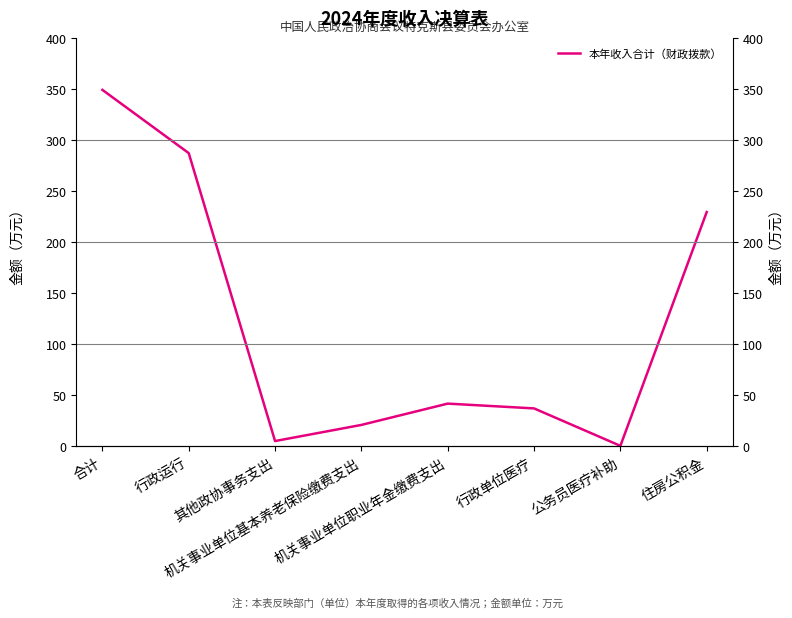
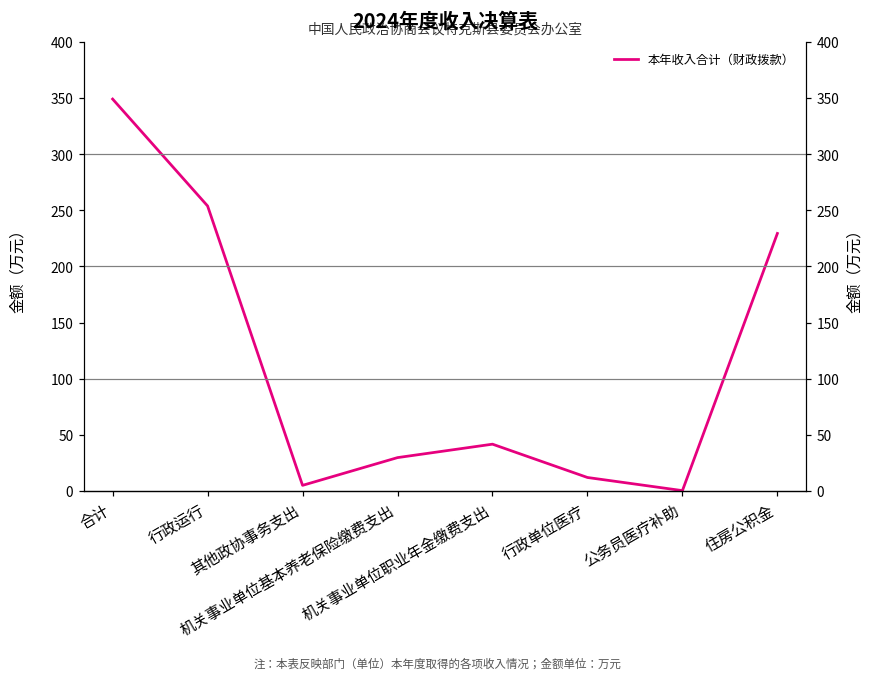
行政运行: 287 -> 254
机关事业单位基本养老保险缴费支出: 21 -> 30
行政单位医疗: 37 -> 12
